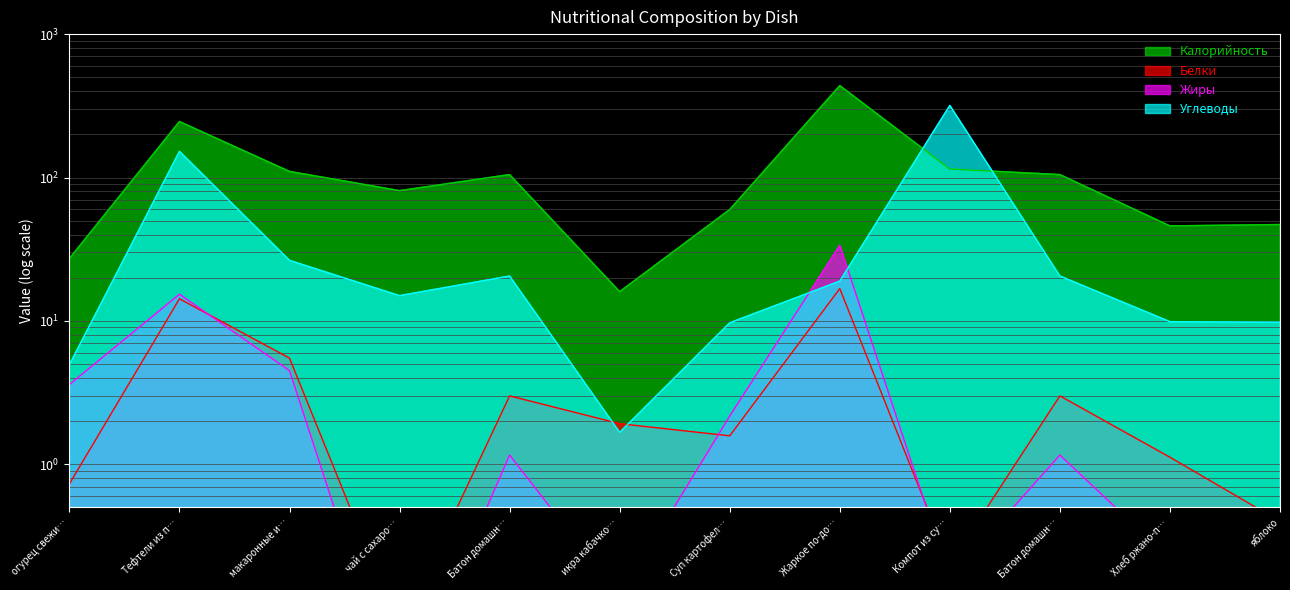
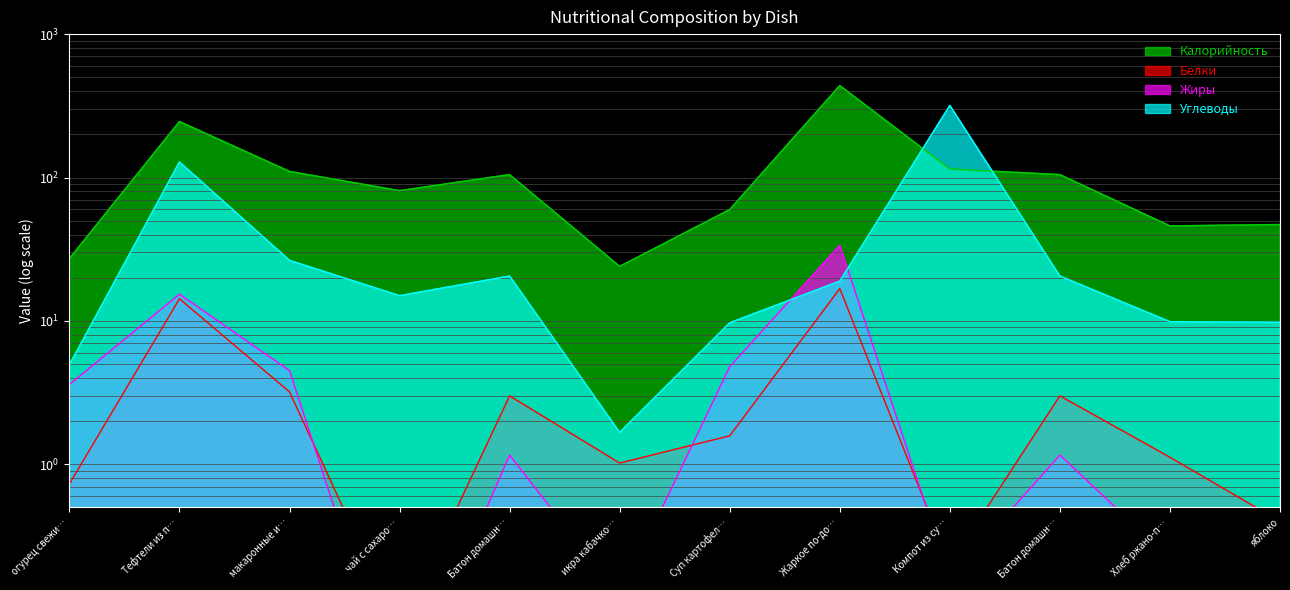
Углеводы, Тефтели из п…: 150 -> 130
Белки, макаронные и…: 5.5 -> 3.2
Калорийность, икра кабачко…: 16 -> 24
Белки, икра кабачко…: 1.9 -> 1.0
Жиры, Суп картофел…: 2.2 -> 4.8
